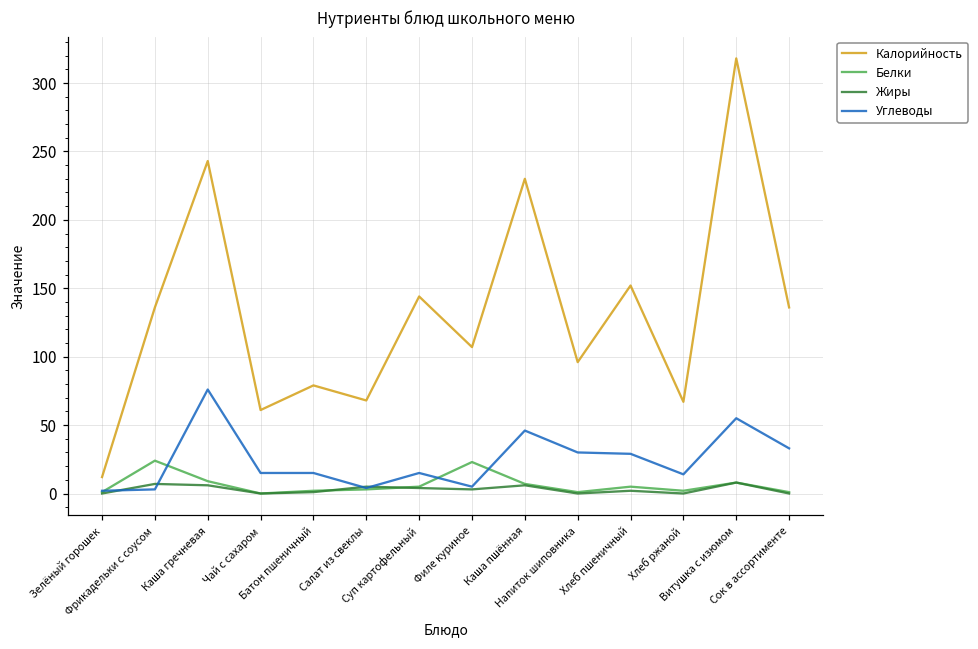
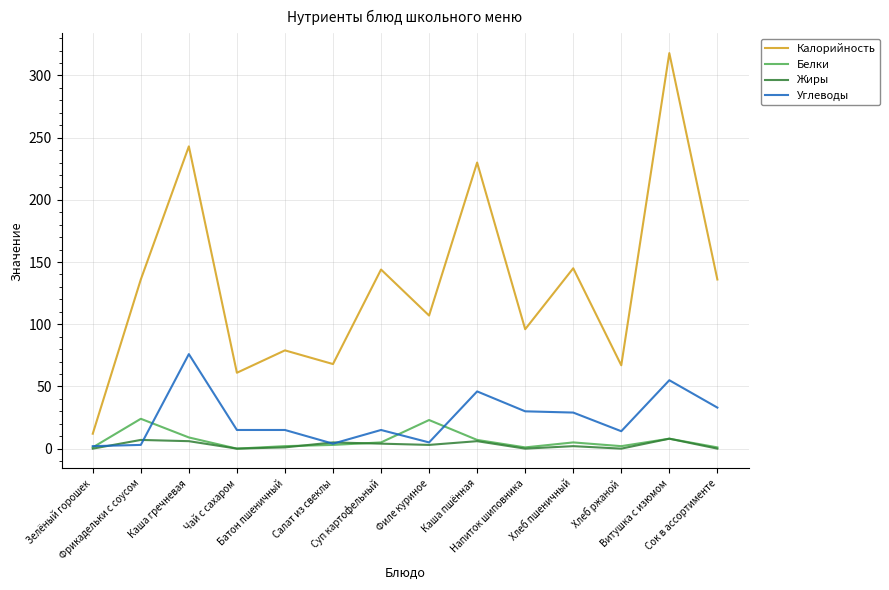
Калорийность, Хлеб пшеничный: 152 -> 145
